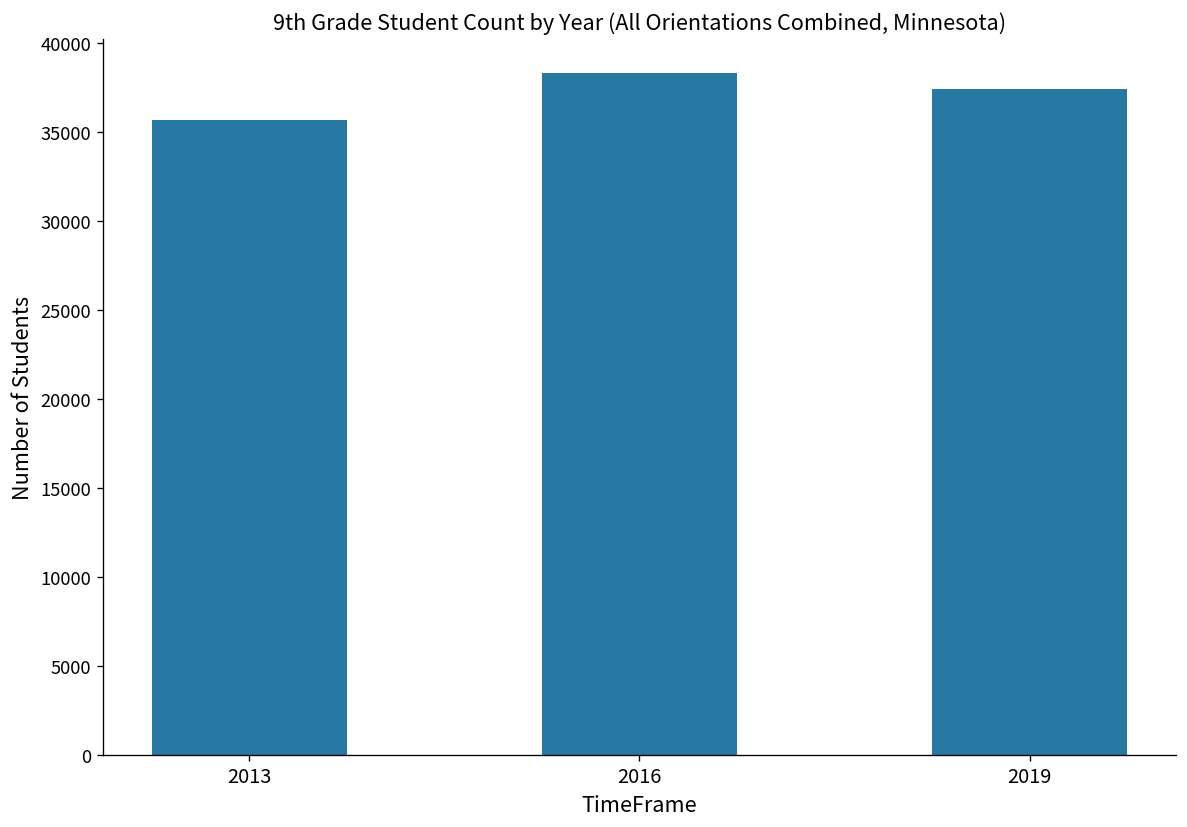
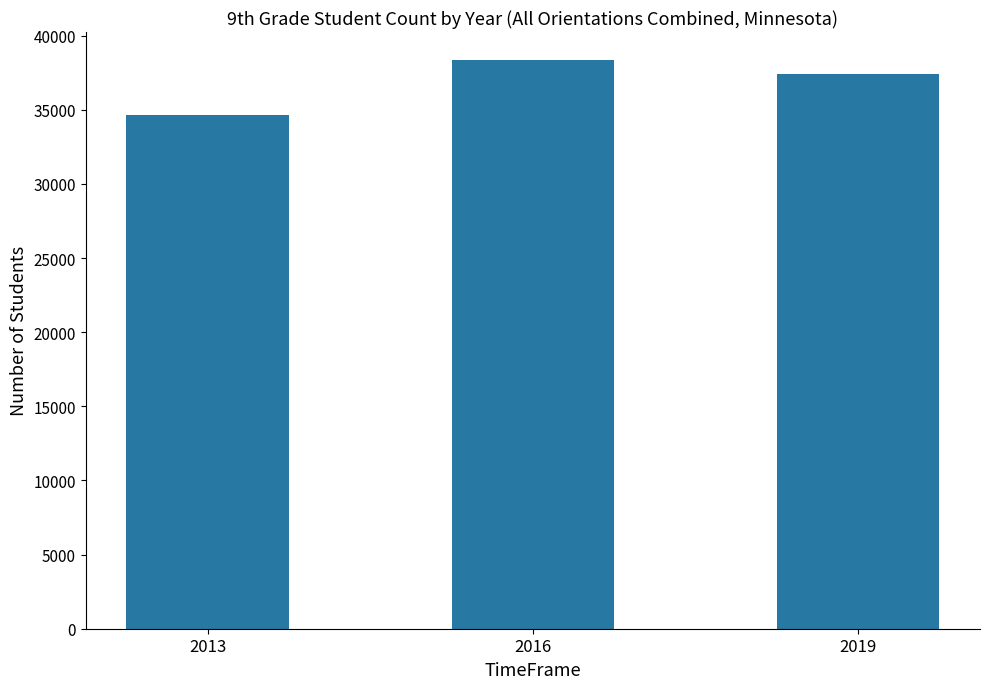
2013: 35700 -> 34700
